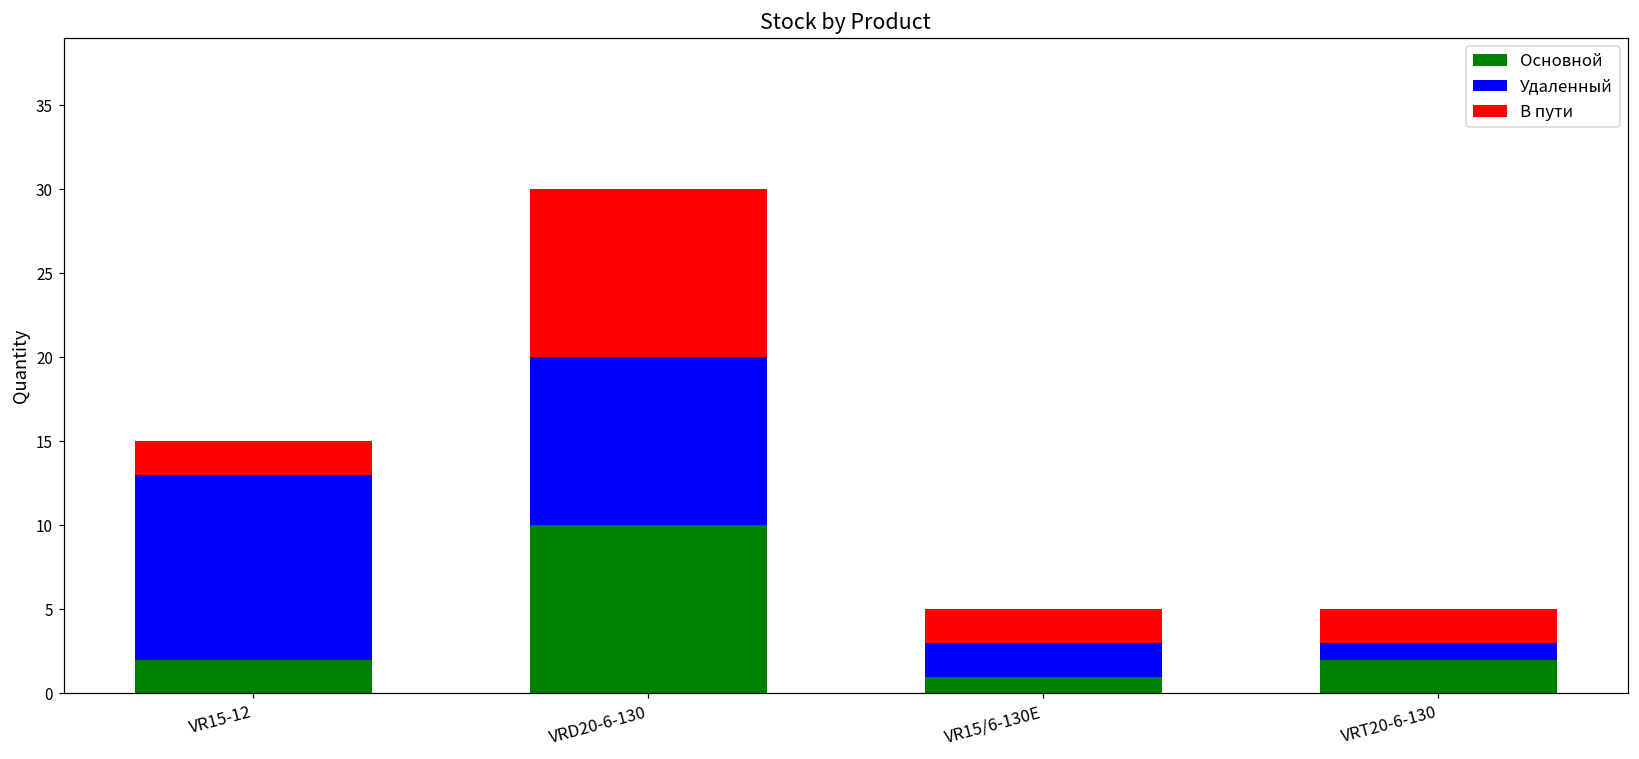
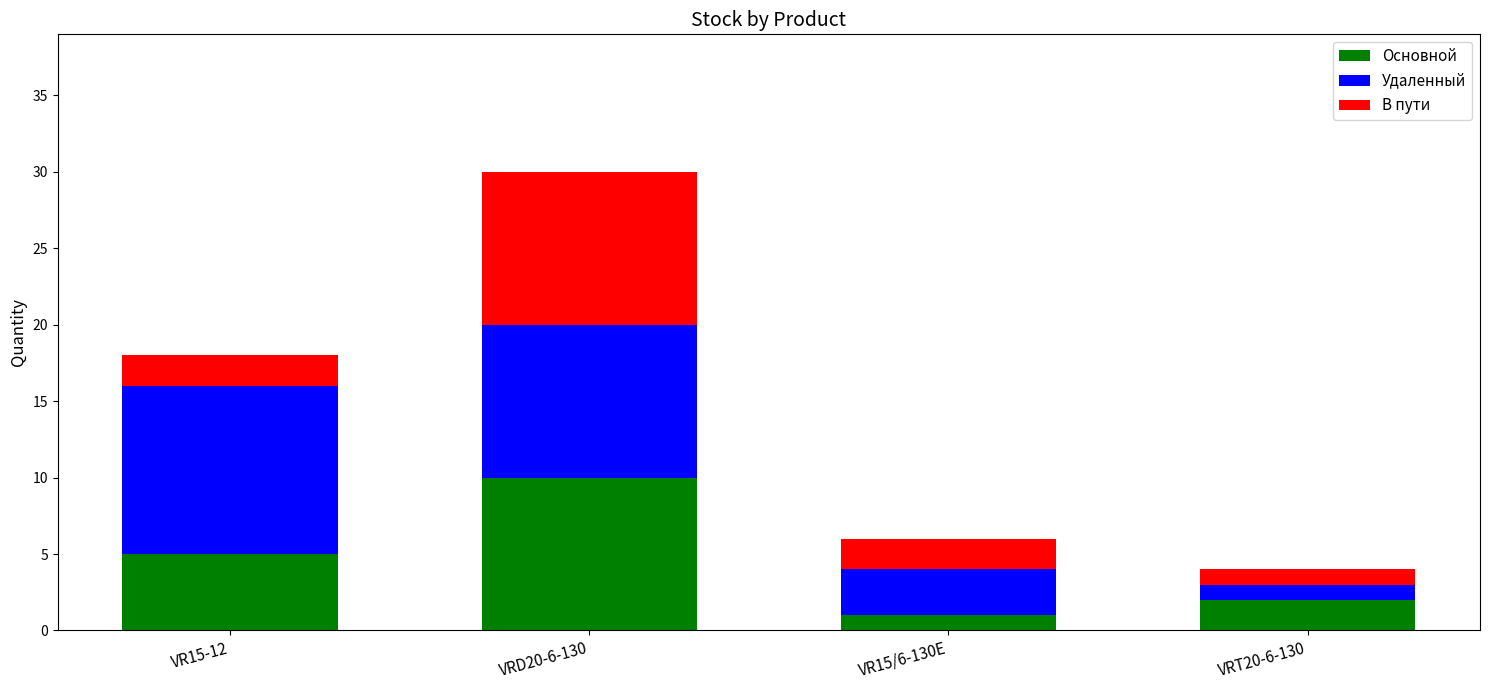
Основной, VR15-12: 2 -> 5
Удаленный, VR15/6-130E: 2 -> 3
В пути, VRT20-6-130: 2 -> 1
